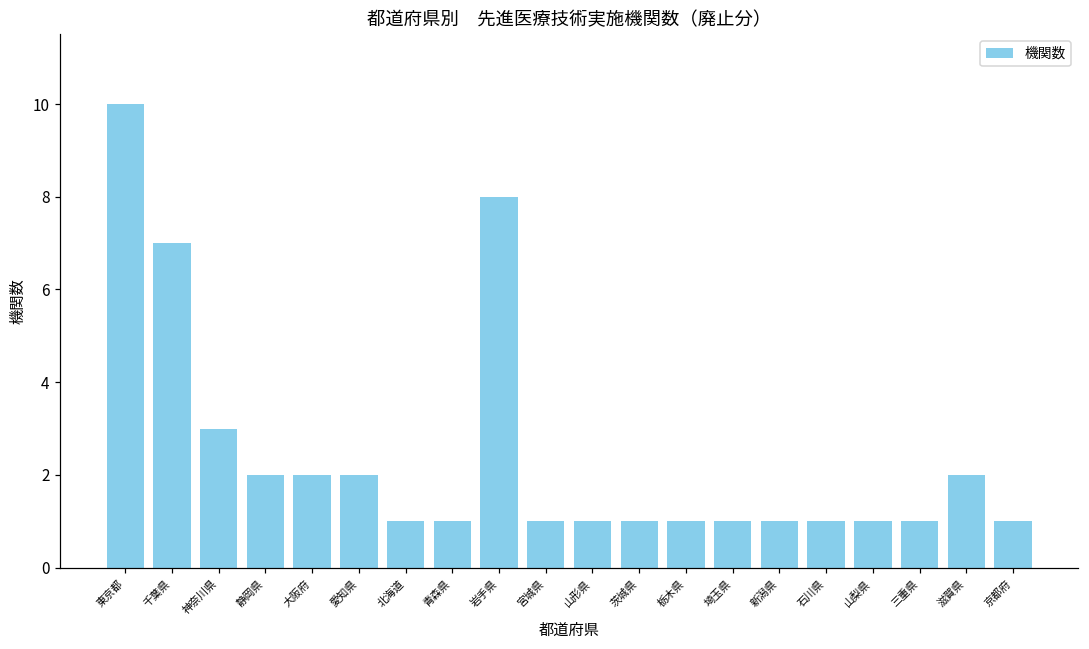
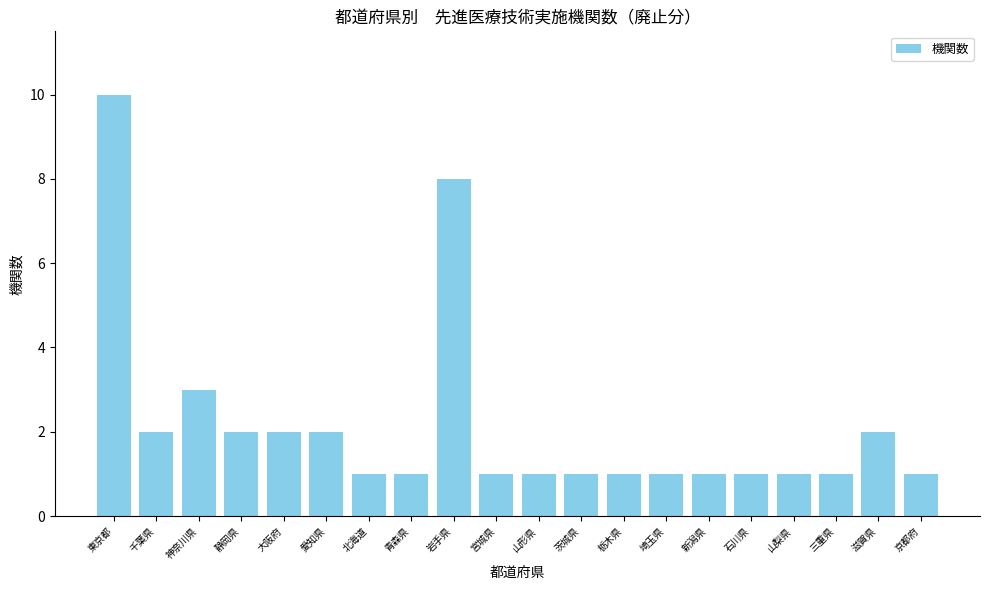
千葉県: 7 -> 2
